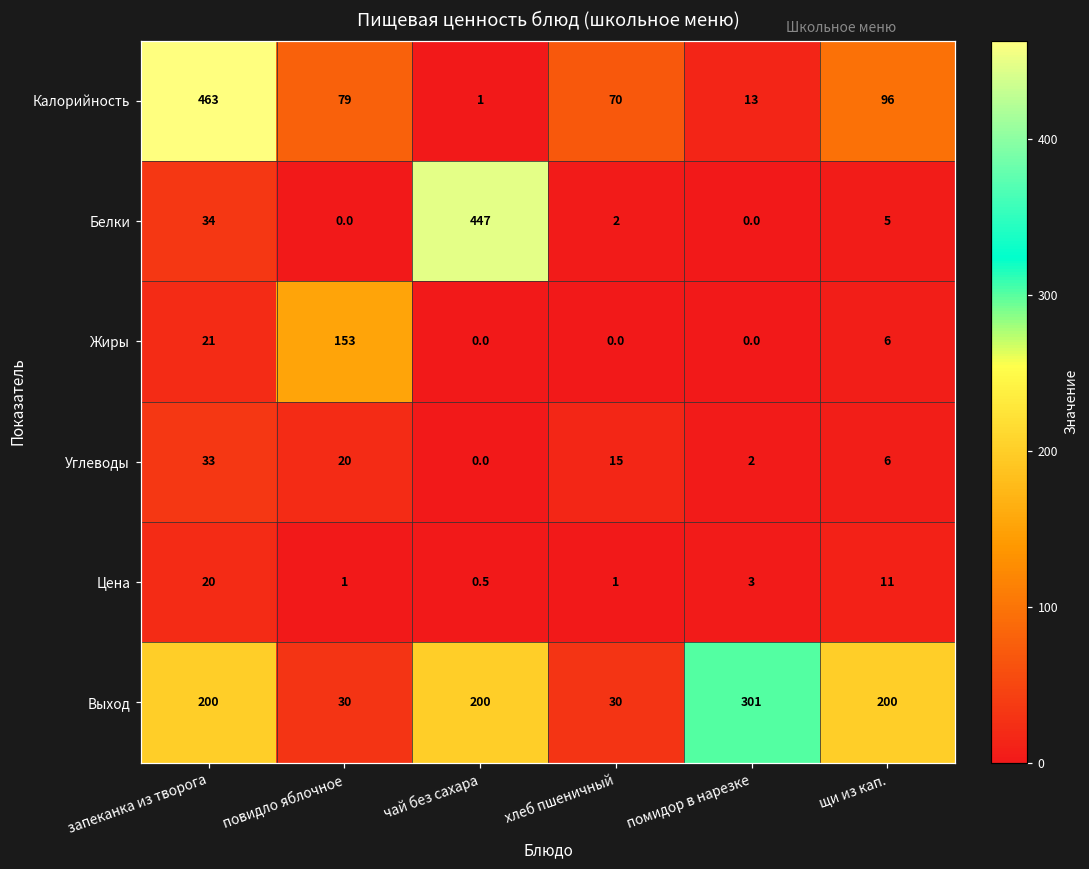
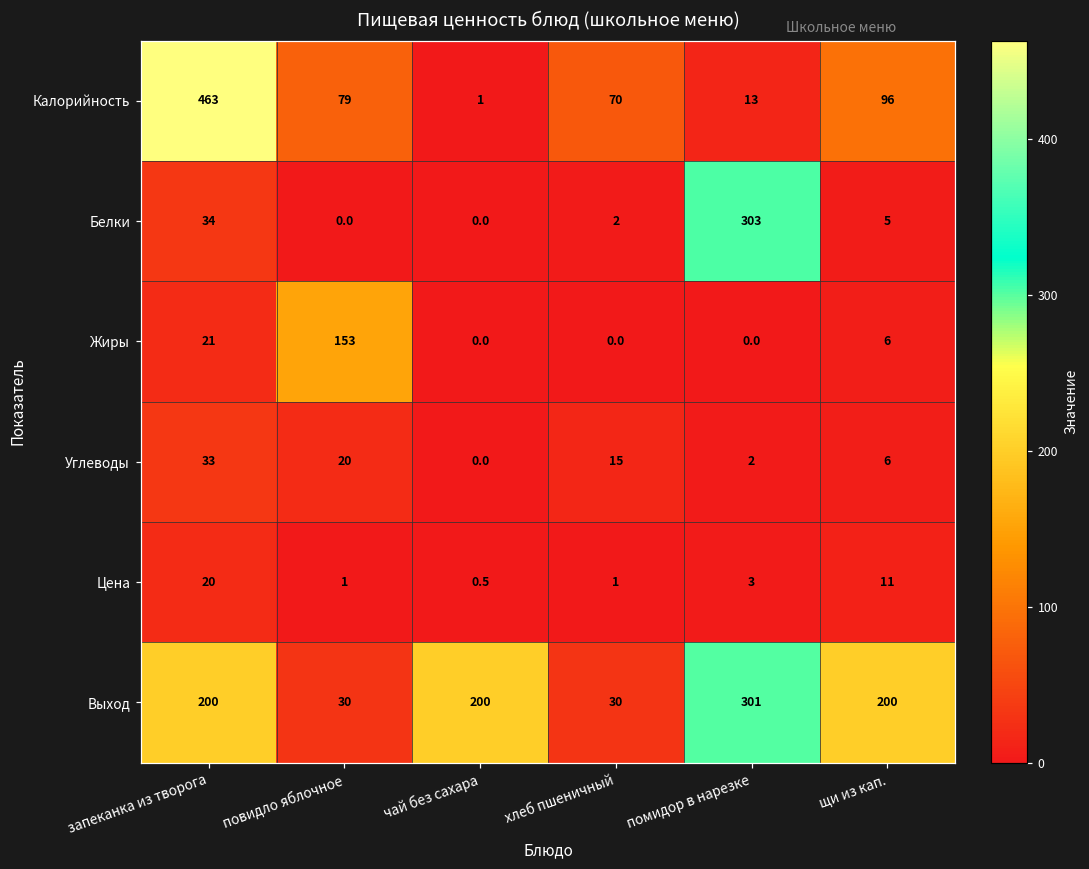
Белки, чай без сахара: 447 -> 0.0
Белки, помидор в нарезке: 0.0 -> 303
